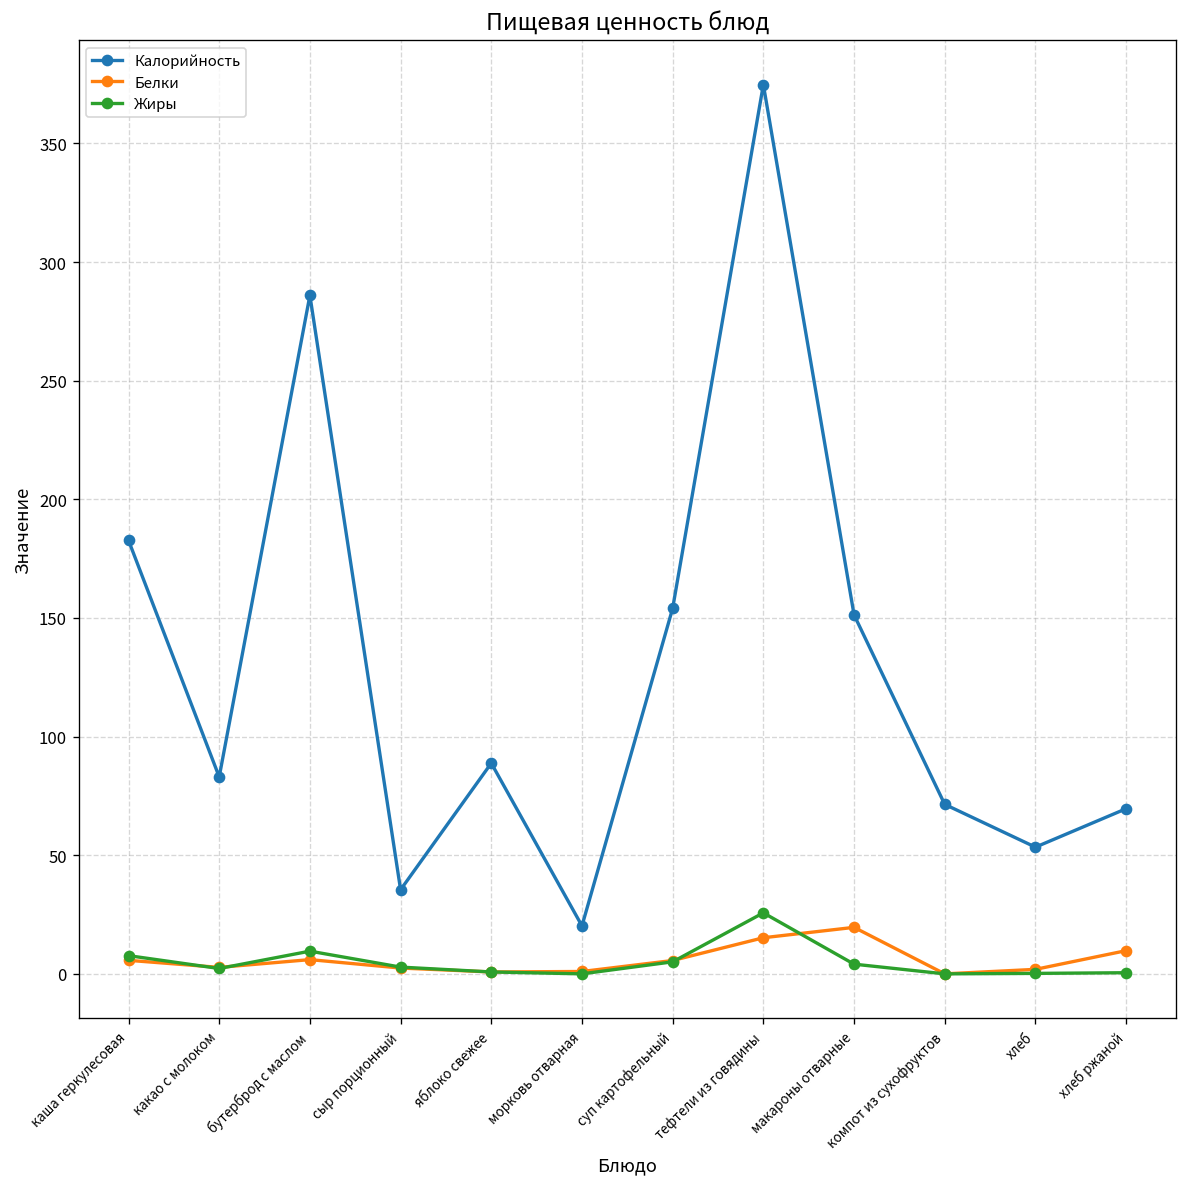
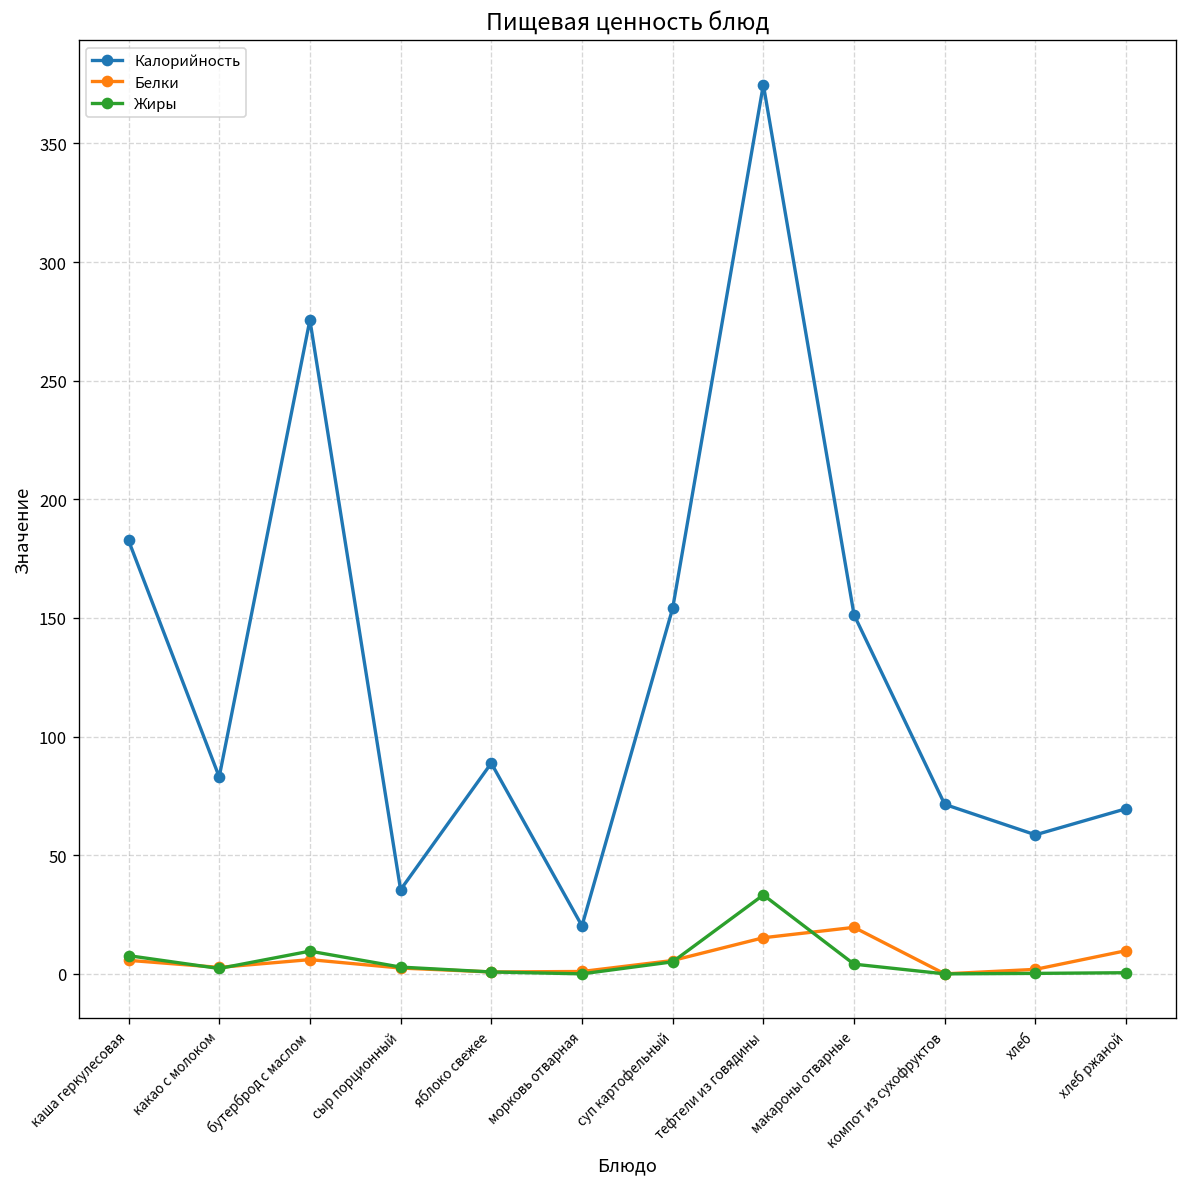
Калорийность, бутерброд с маслом: 286 -> 276
Жиры, тефтели из говядины: 26 -> 33
Калорийность, хлеб: 53 -> 59
